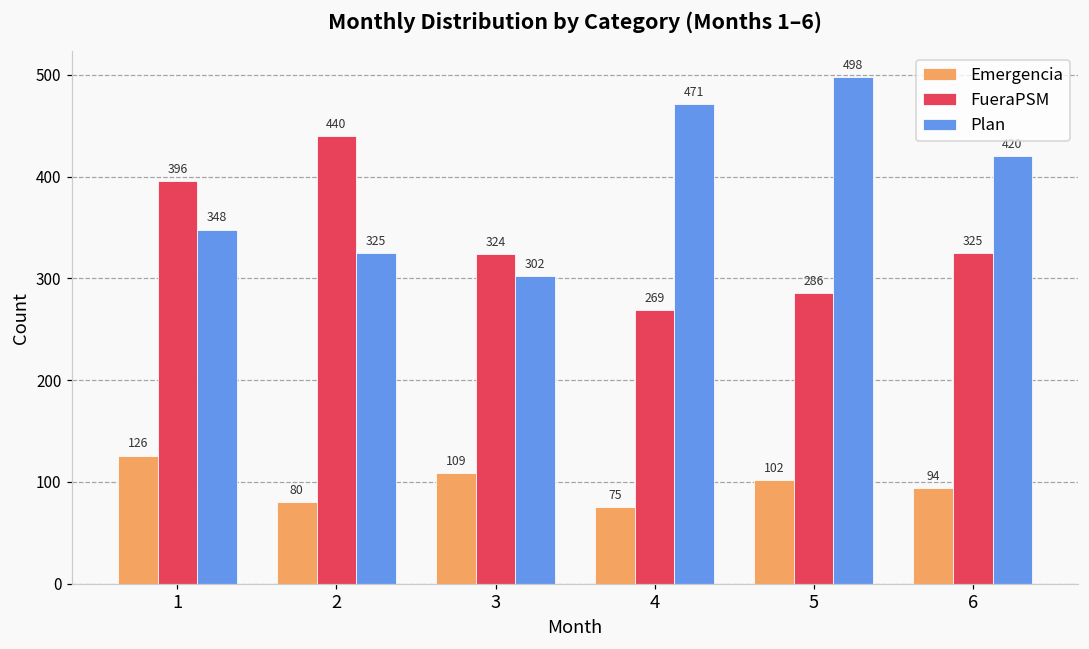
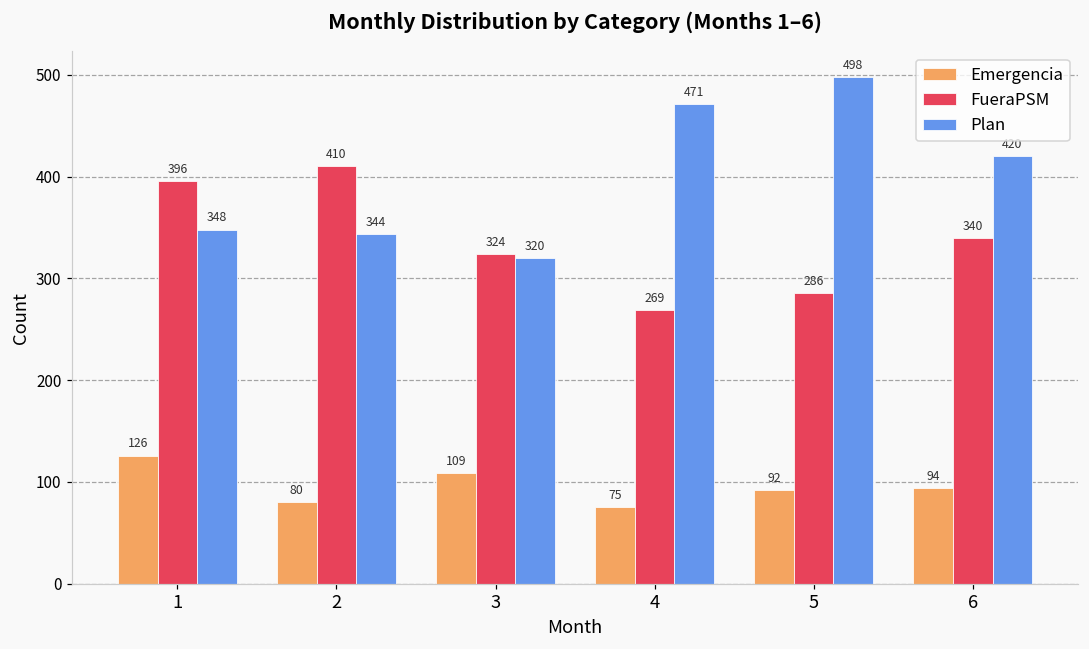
FueraPSM, 2: 440 -> 410
Plan, 2: 325 -> 344
Plan, 3: 302 -> 320
Emergencia, 5: 102 -> 92
FueraPSM, 6: 325 -> 340
